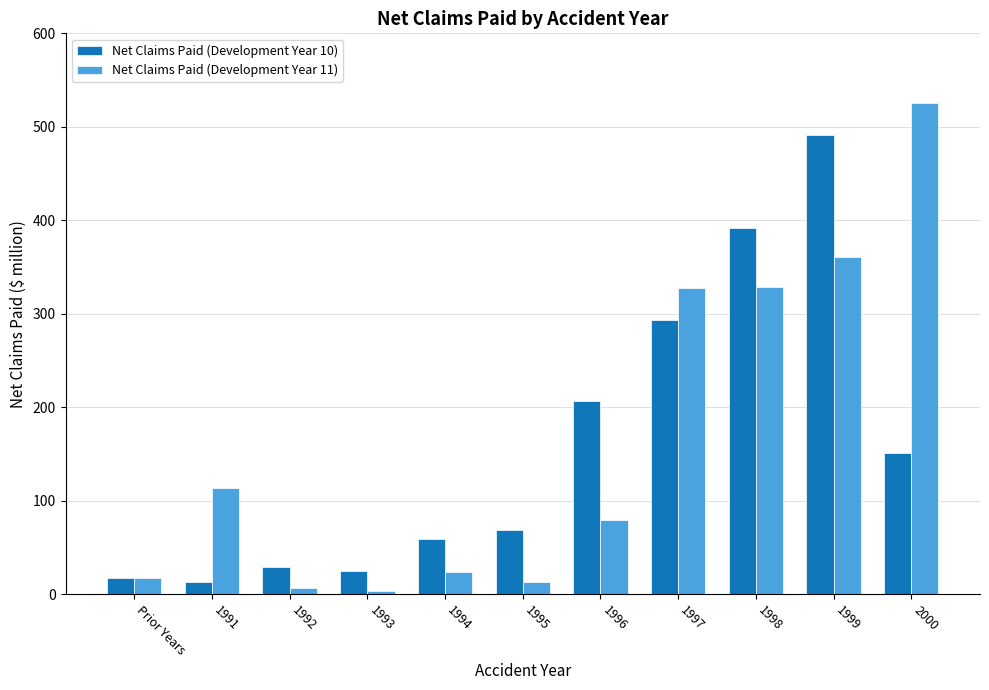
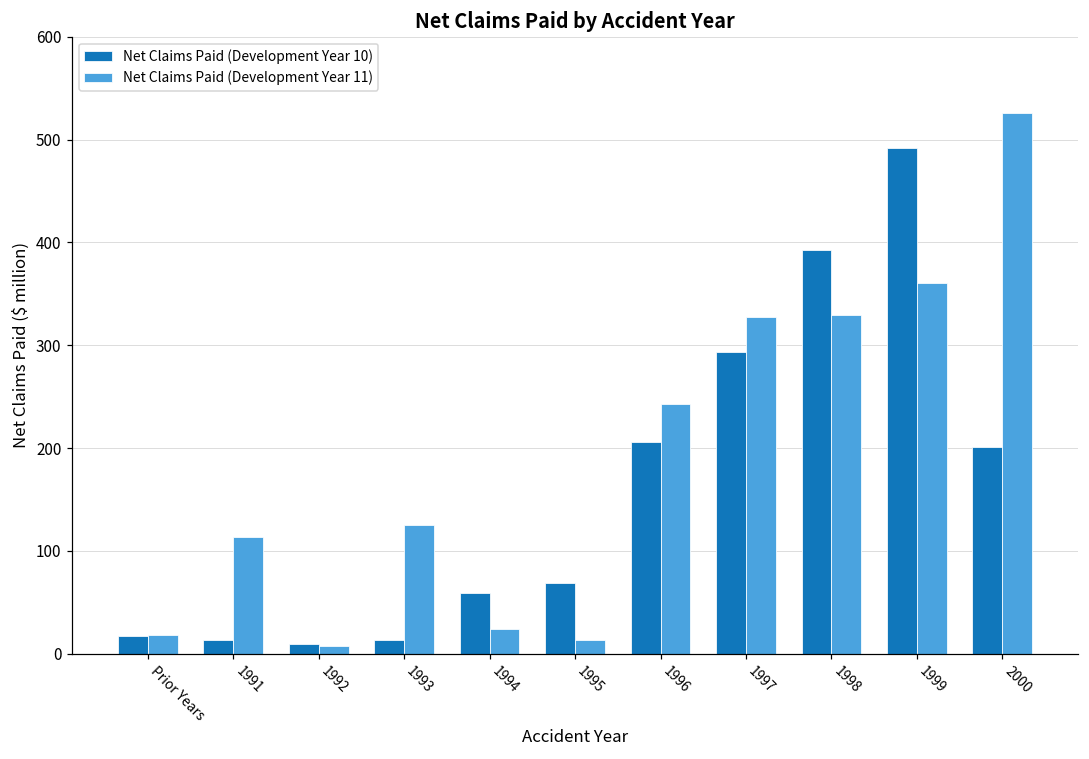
Net Claims Paid (Development Year 10), 1992: 30 -> 10
Net Claims Paid (Development Year 10), 1993: 20 -> 10
Net Claims Paid (Development Year 11), 1993: 0 -> 130
Net Claims Paid (Development Year 11), 1996: 80 -> 240
Net Claims Paid (Development Year 10), 2000: 150 -> 200
